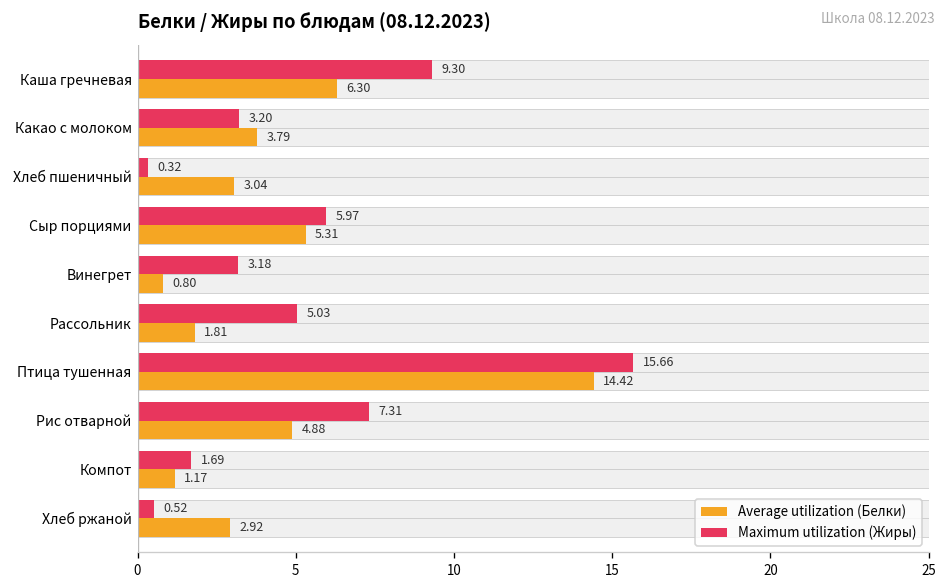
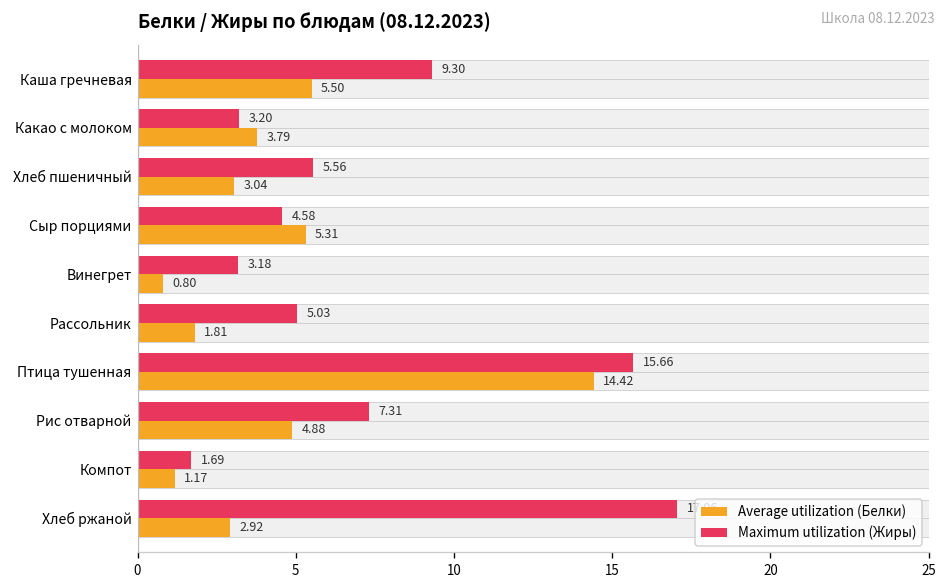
Average utilization (Белки), Каша гречневая: 6.30 -> 5.50
Maximum utilization (Жиры), Хлеб пшеничный: 0.32 -> 5.56
Maximum utilization (Жиры), Сыр порциями: 5.97 -> 4.58
Maximum utilization (Жиры), Хлеб ржаной: 0.5 -> 17.1
